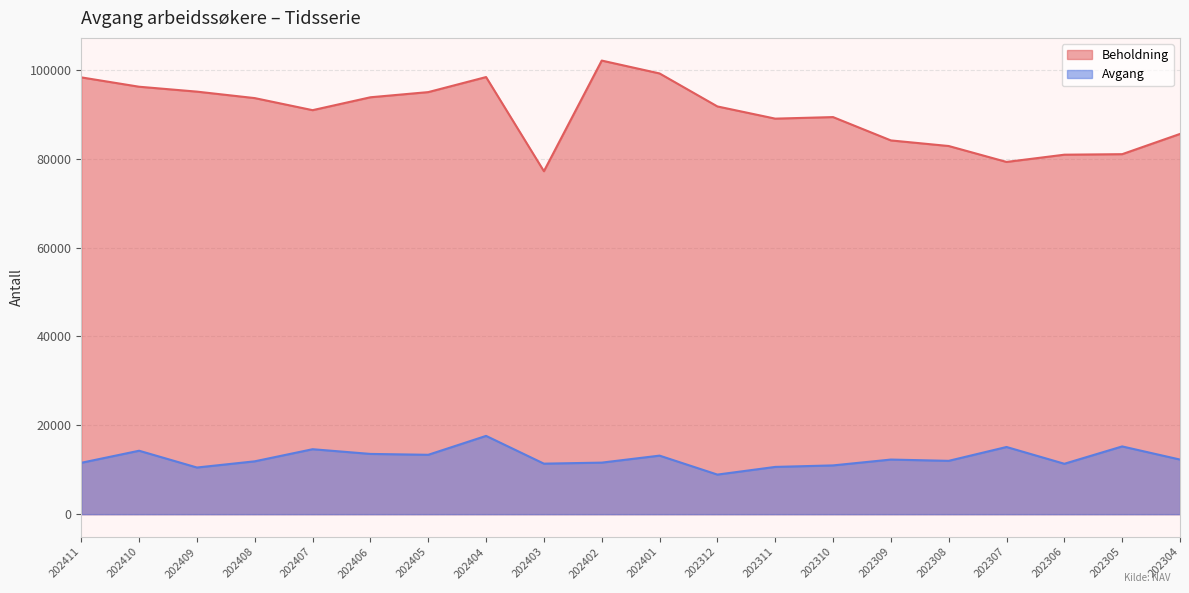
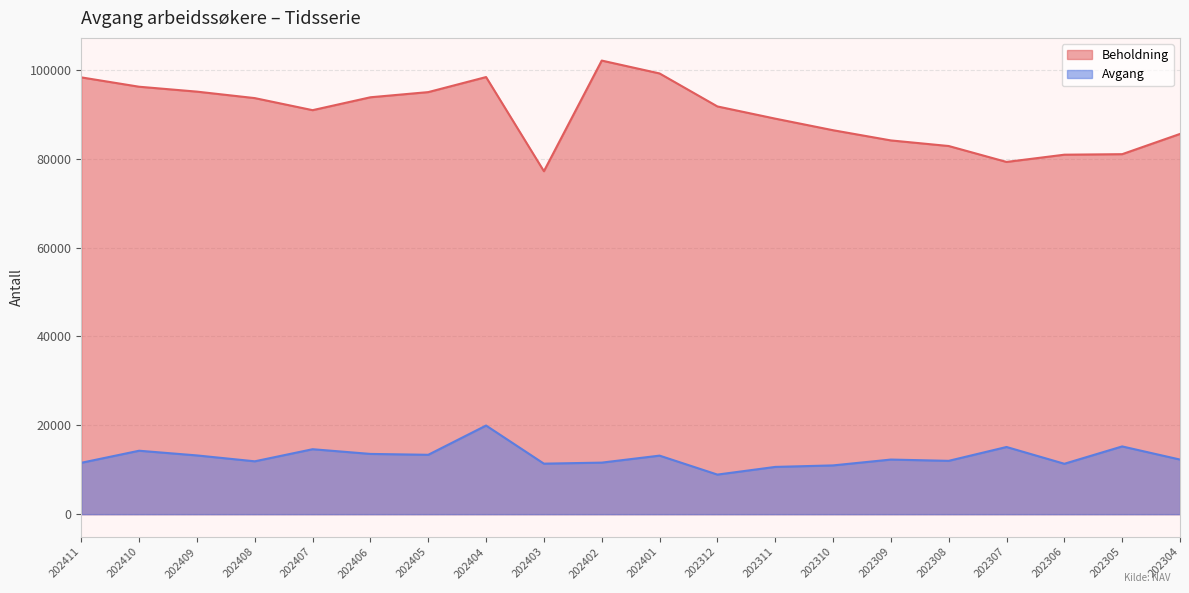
Avgang, 202409: 11000 -> 13000
Avgang, 202404: 18000 -> 20000
Beholdning, 202310: 89000 -> 86000
